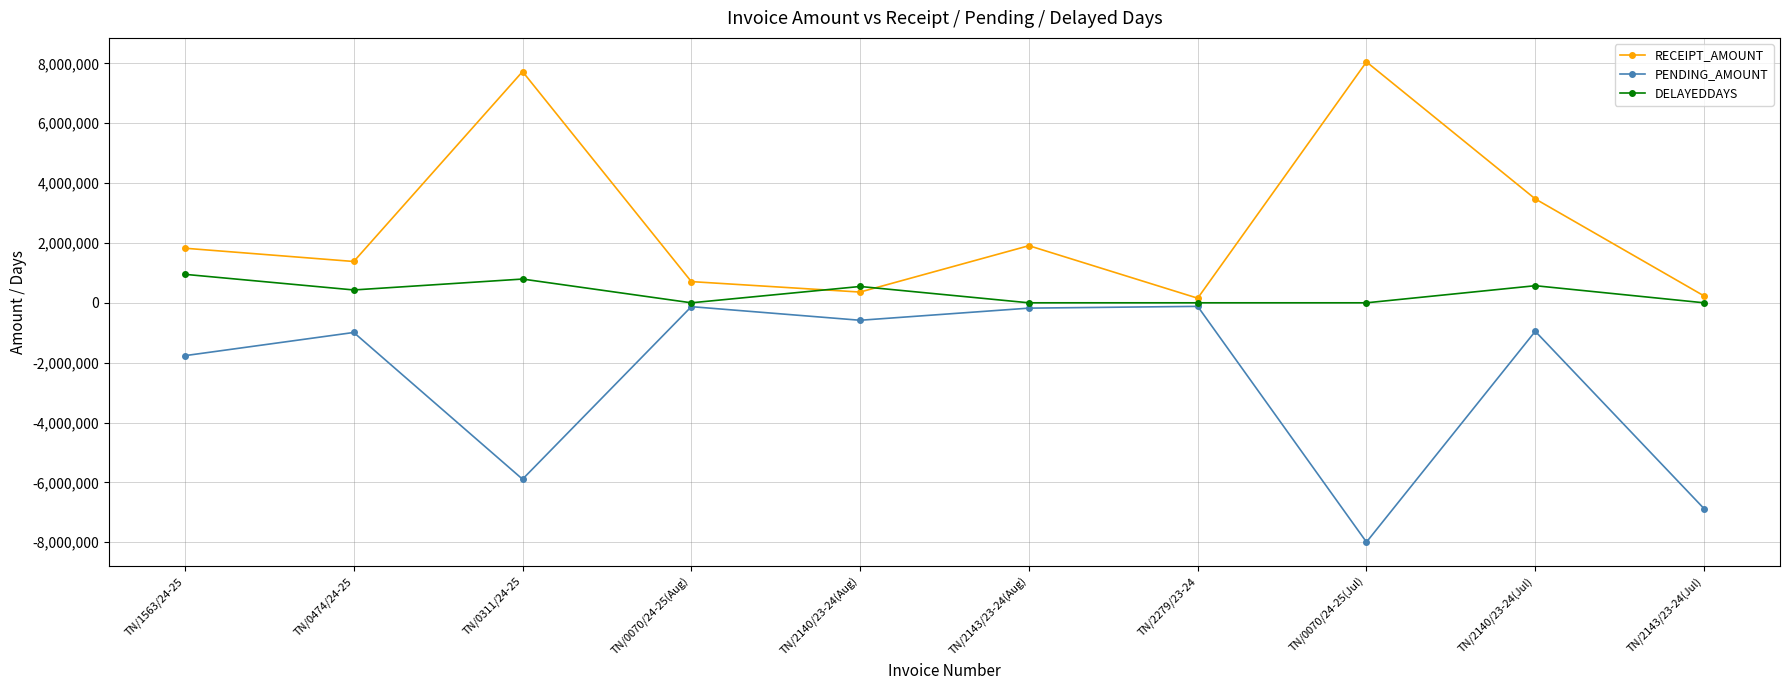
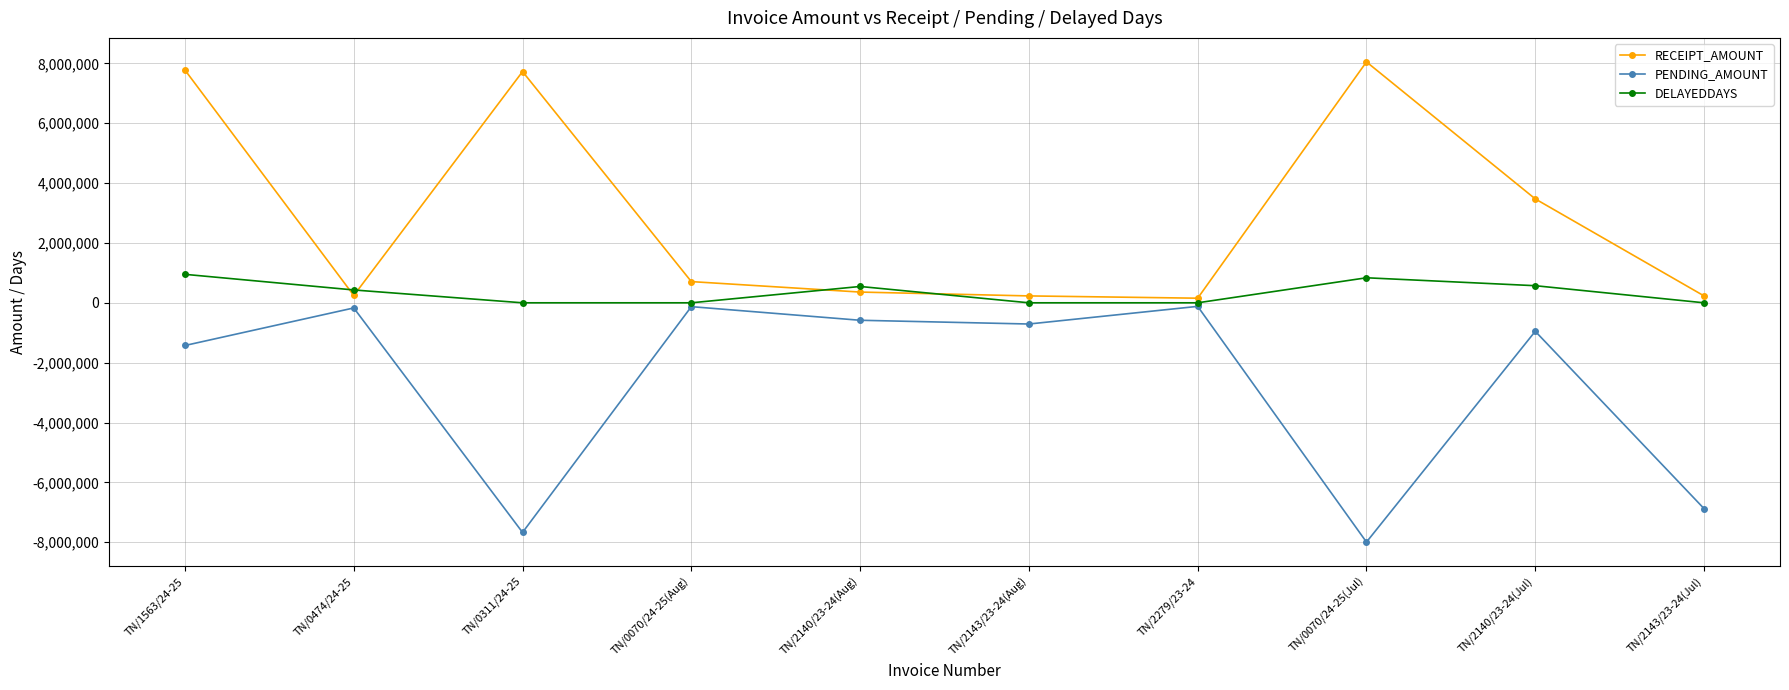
RECEIPT_AMOUNT, TN/1563/24-25: 1,800,000 -> 7,800,000
PENDING_AMOUNT, TN/1563/24-25: -1,800,000 -> -1,400,000
RECEIPT_AMOUNT, TN/0474/24-25: 1,400,000 -> 200,000
PENDING_AMOUNT, TN/0474/24-25: -1,000,000 -> -200,000
PENDING_AMOUNT, TN/0311/24-25: -5,900,000 -> -7,700,000
DELAYEDDAYS, TN/0311/24-25: 800,000 -> 0
RECEIPT_AMOUNT, TN/2143/23-24(Aug): 1,900,000 -> 200,000
PENDING_AMOUNT, TN/2143/23-24(Aug): -200,000 -> -700,000
DELAYEDDAYS, TN/0070/24-25(Jul): 0 -> 800,000
